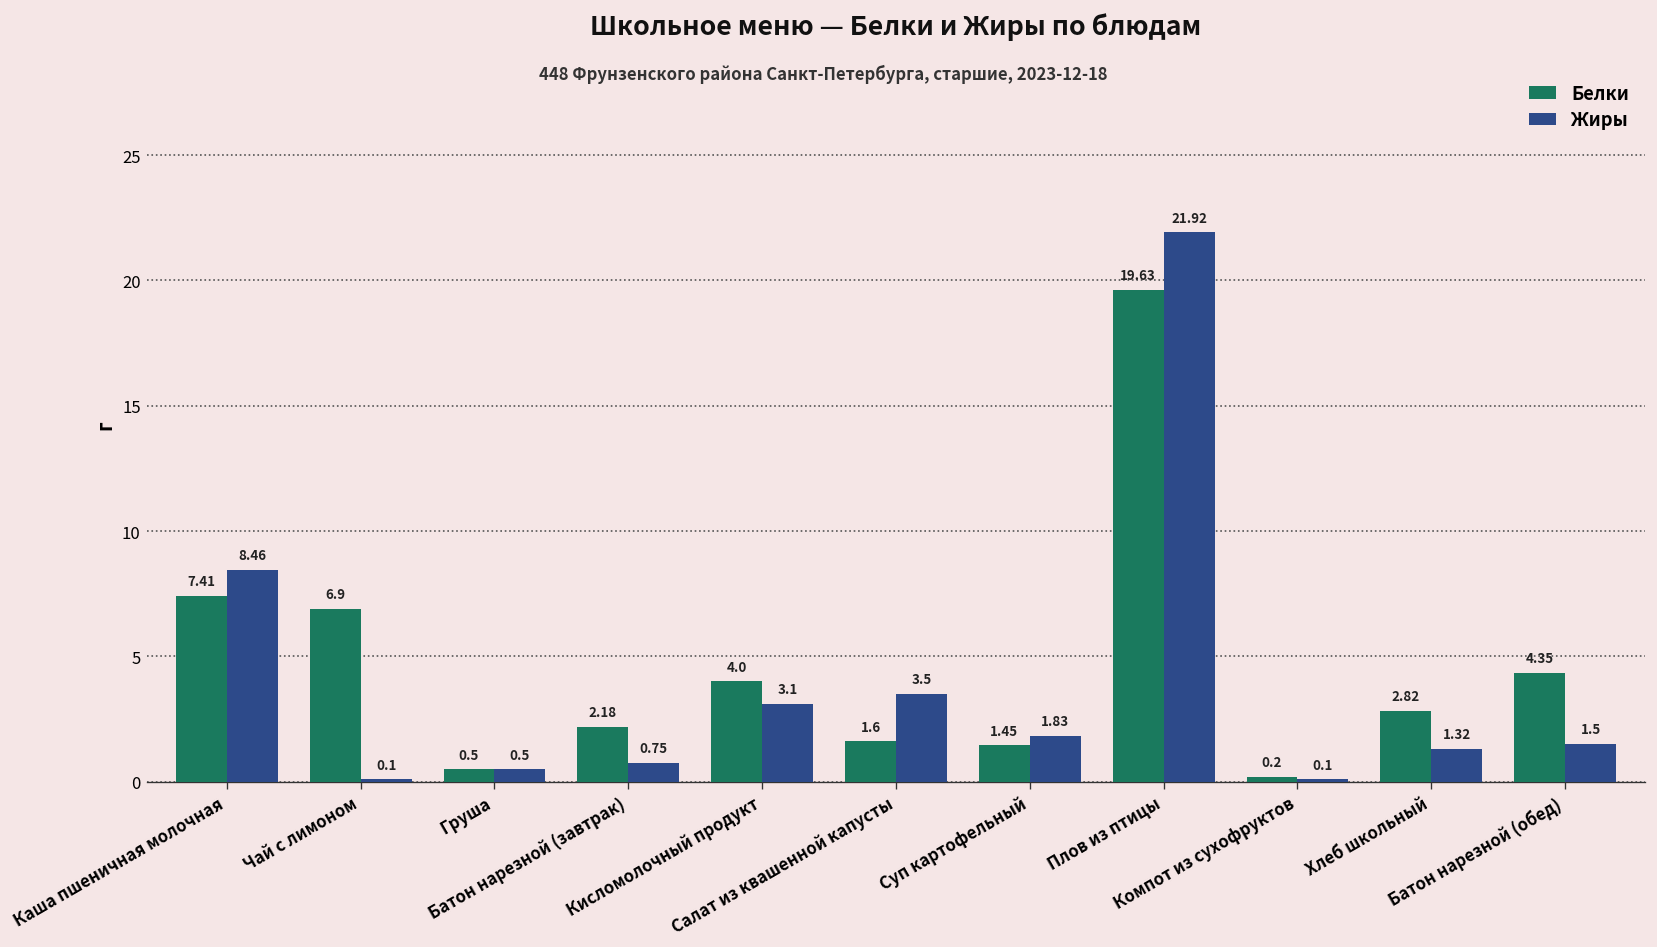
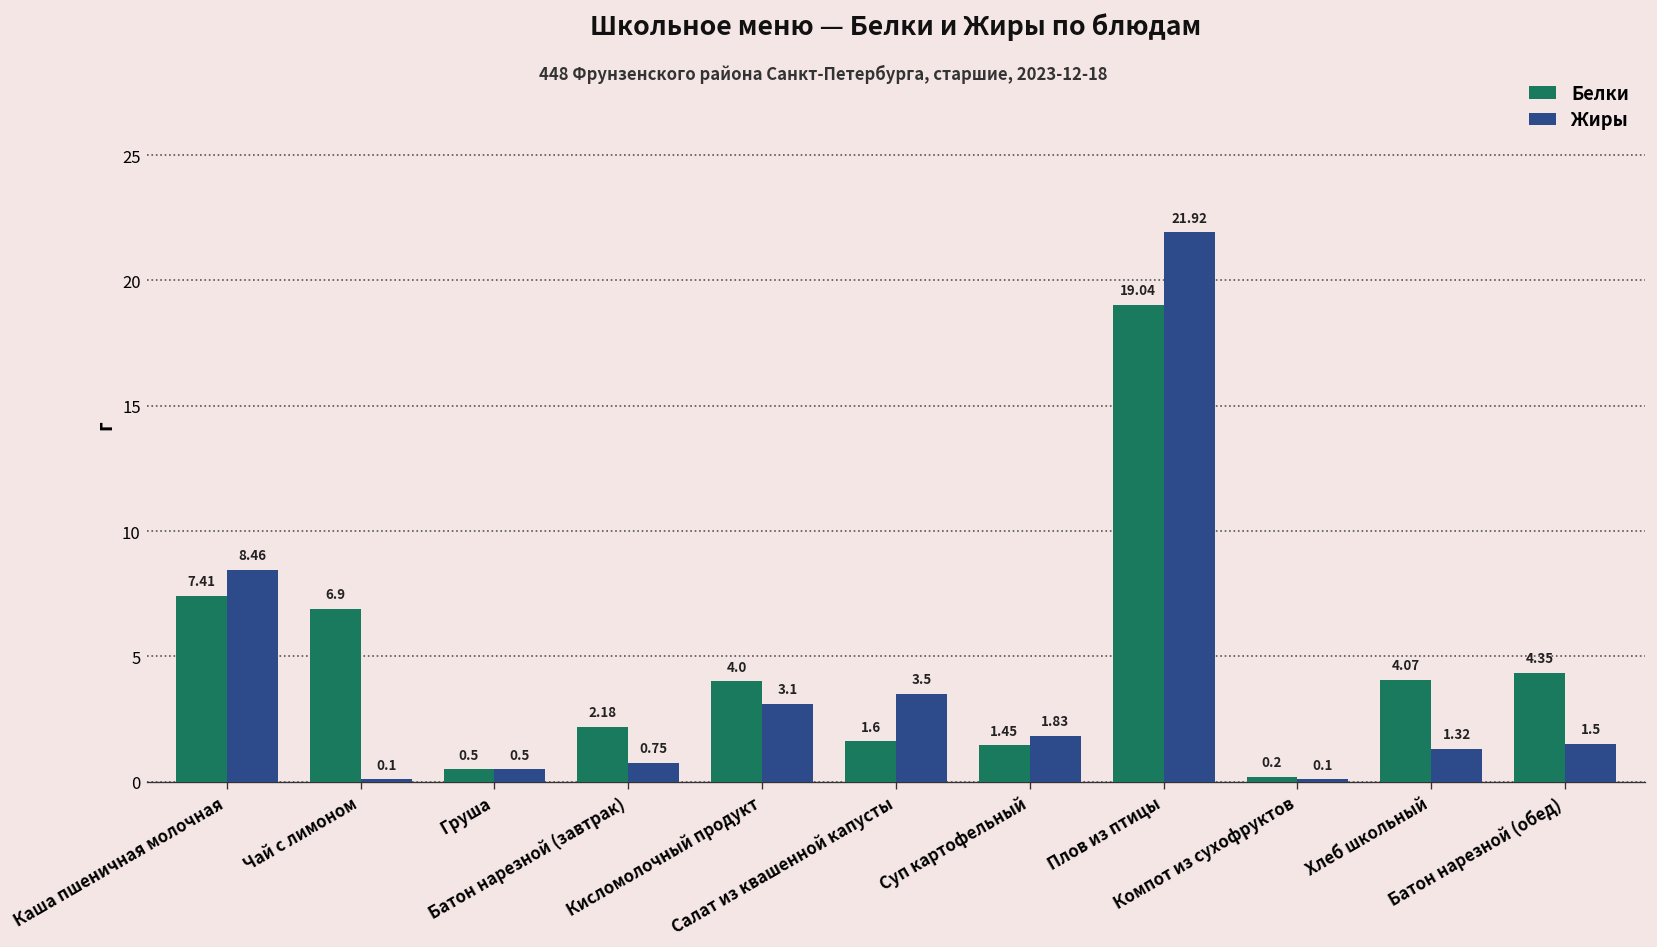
Белки, Плов из птицы: 19.63 -> 19.04
Белки, Хлеб школьный: 2.82 -> 4.07
